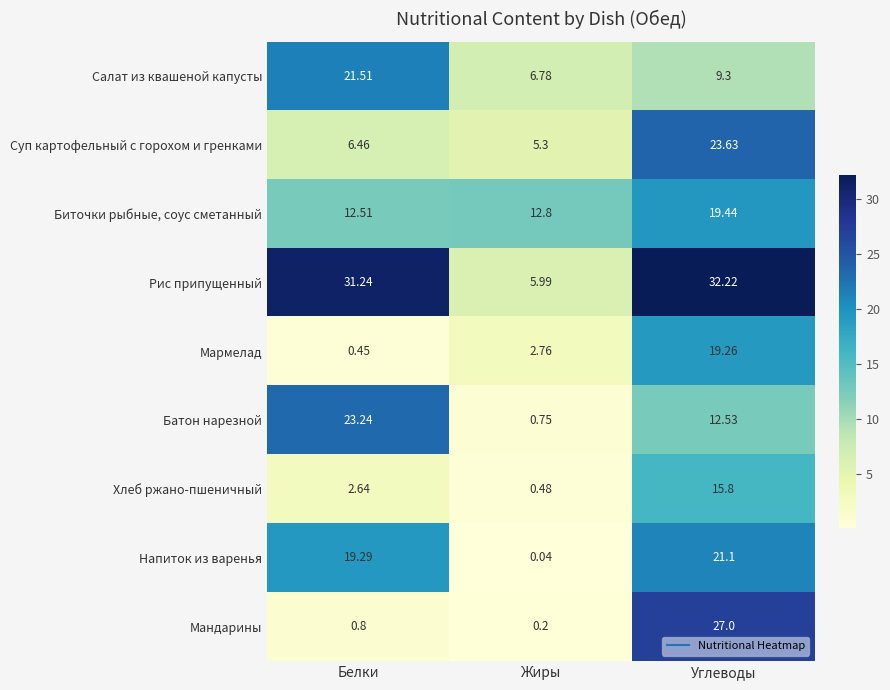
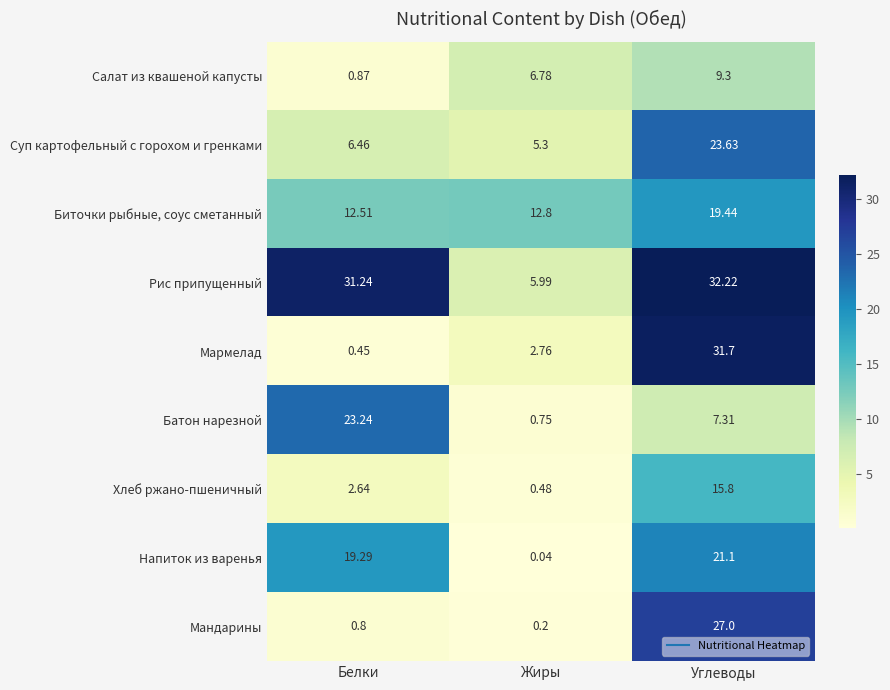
Салат из квашеной капусты, Белки: 21.51 -> 0.87
Мармелад, Углеводы: 19.26 -> 31.7
Батон нарезной, Углеводы: 12.53 -> 7.31
